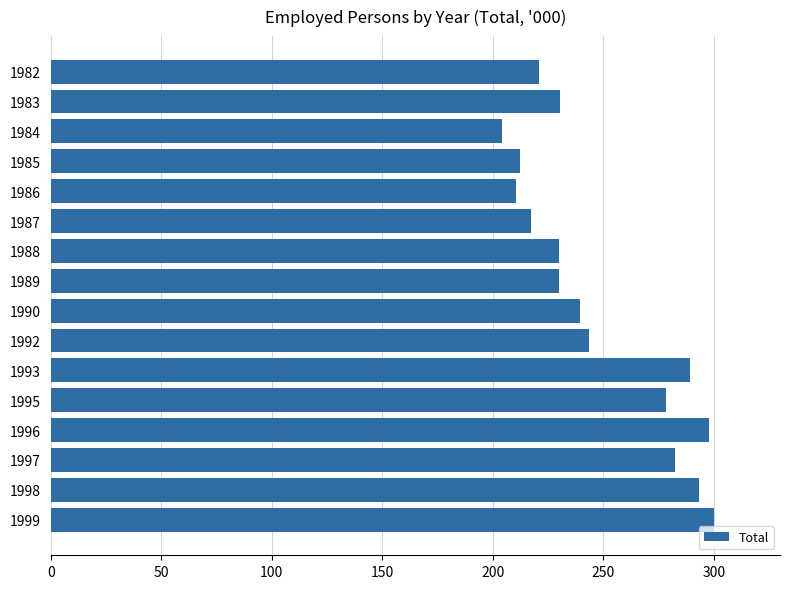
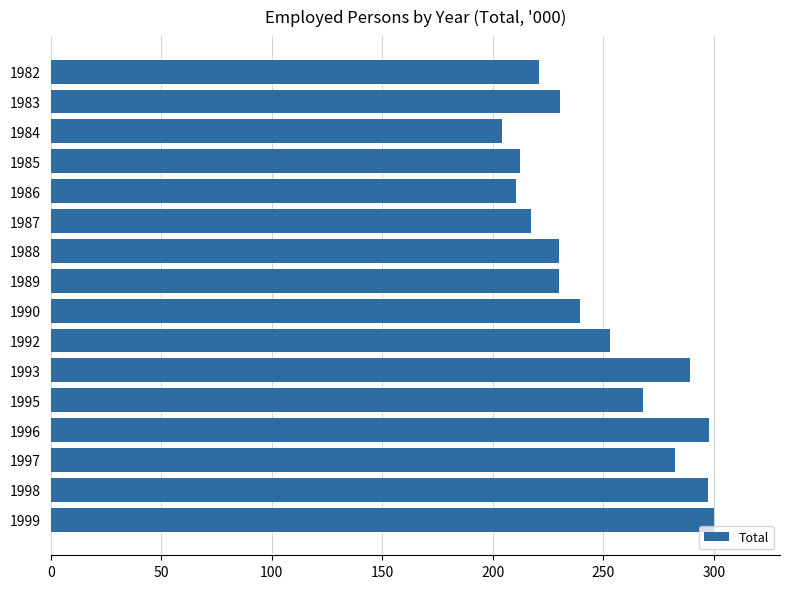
1992: 243 -> 253
1995: 278 -> 268
1998: 294 -> 298
